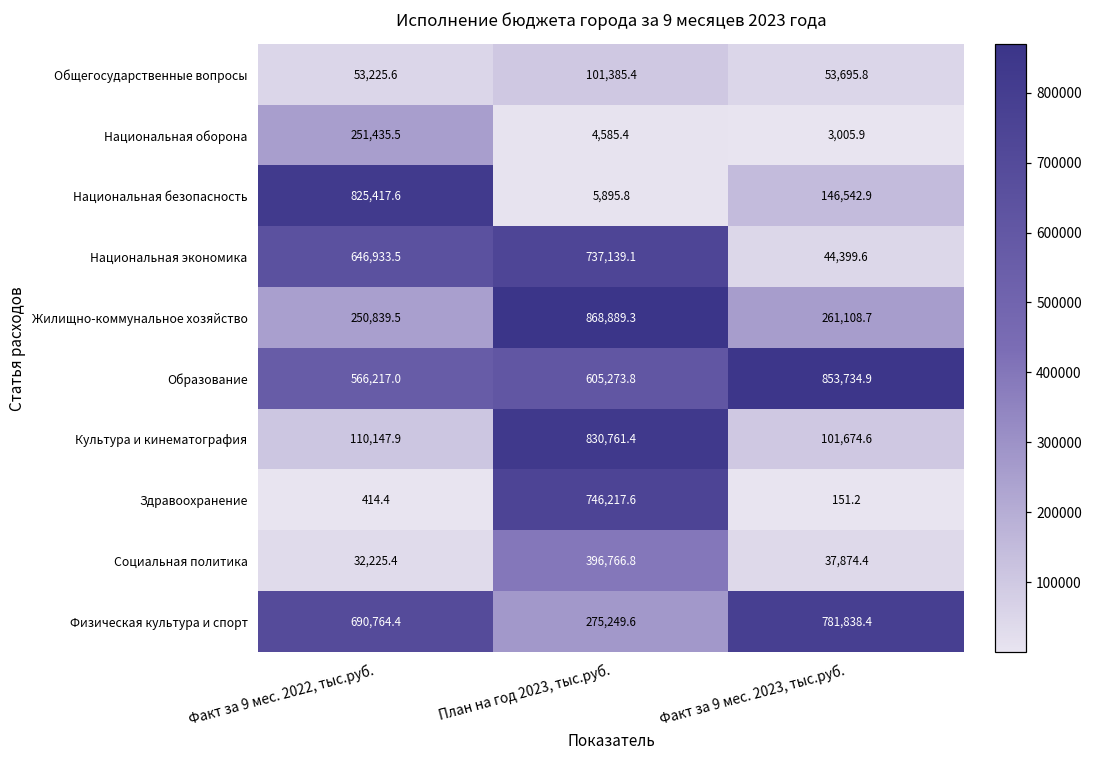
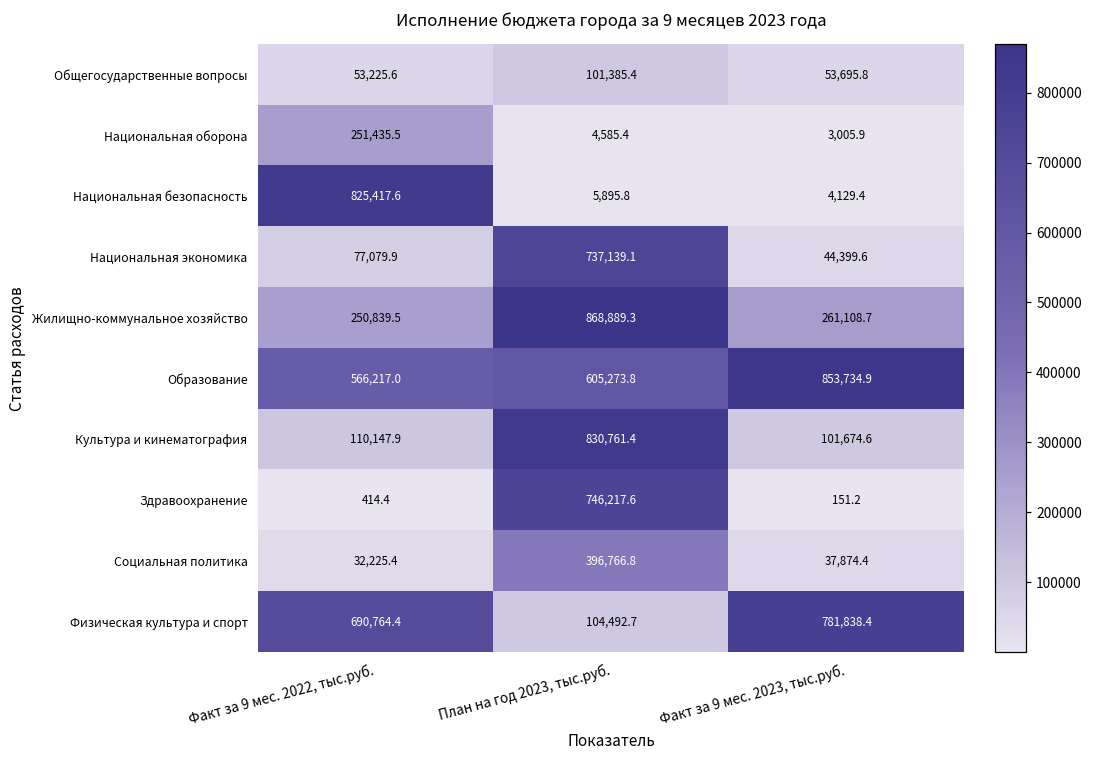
Национальная безопасность, Факт за 9 мес. 2023, тыс.руб.: 146,542.9 -> 4,129.4
Национальная экономика, Факт за 9 мес. 2022, тыс.руб.: 646,933.5 -> 77,079.9
Физическая культура и спорт, План на год 2023, тыс.руб.: 275,249.6 -> 104,492.7
